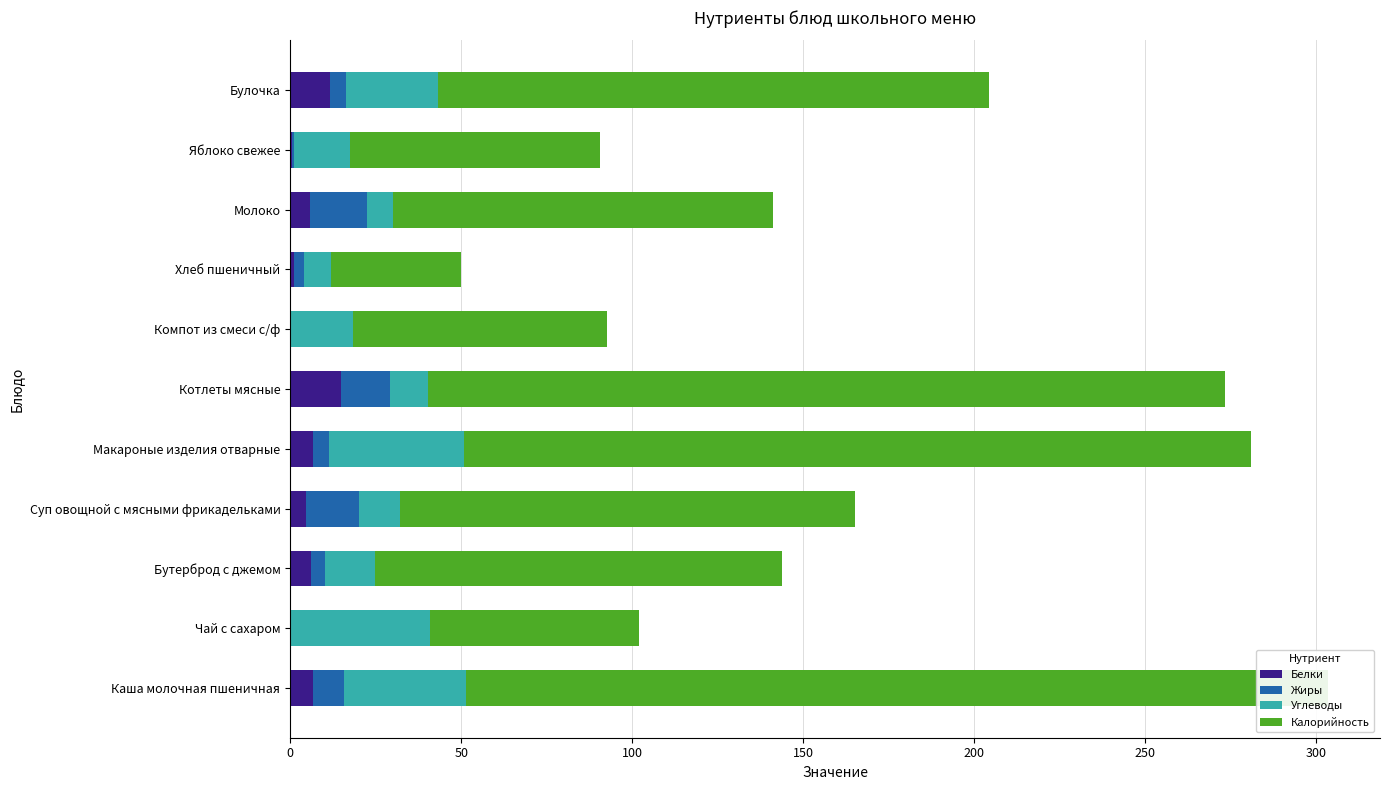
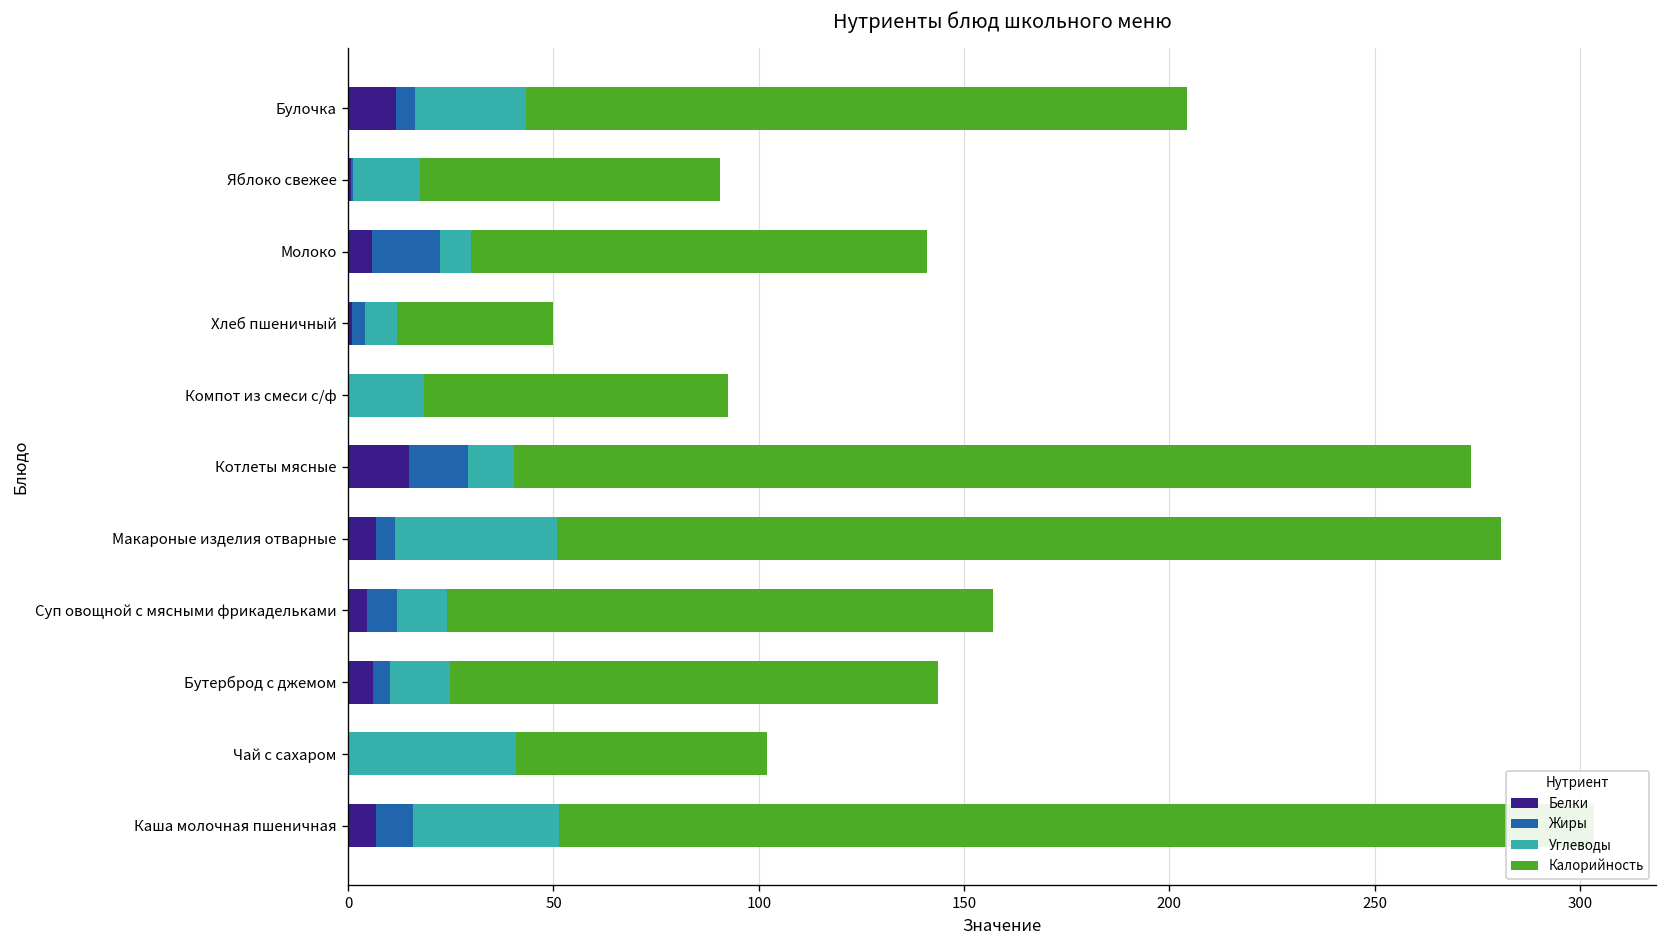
Жиры, Суп овощной с мясными фрикадельками: 15 -> 7
